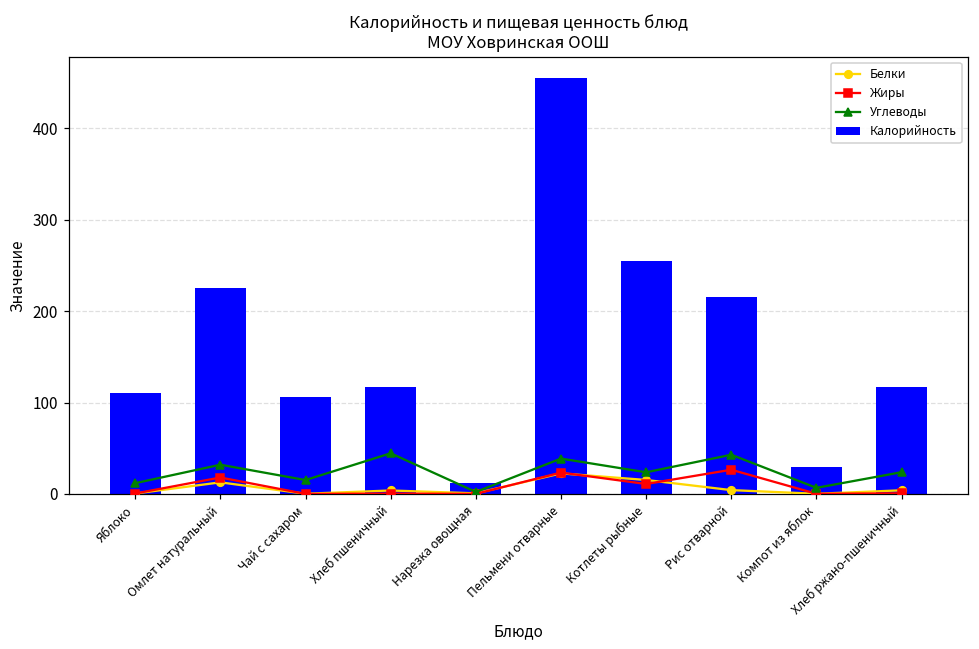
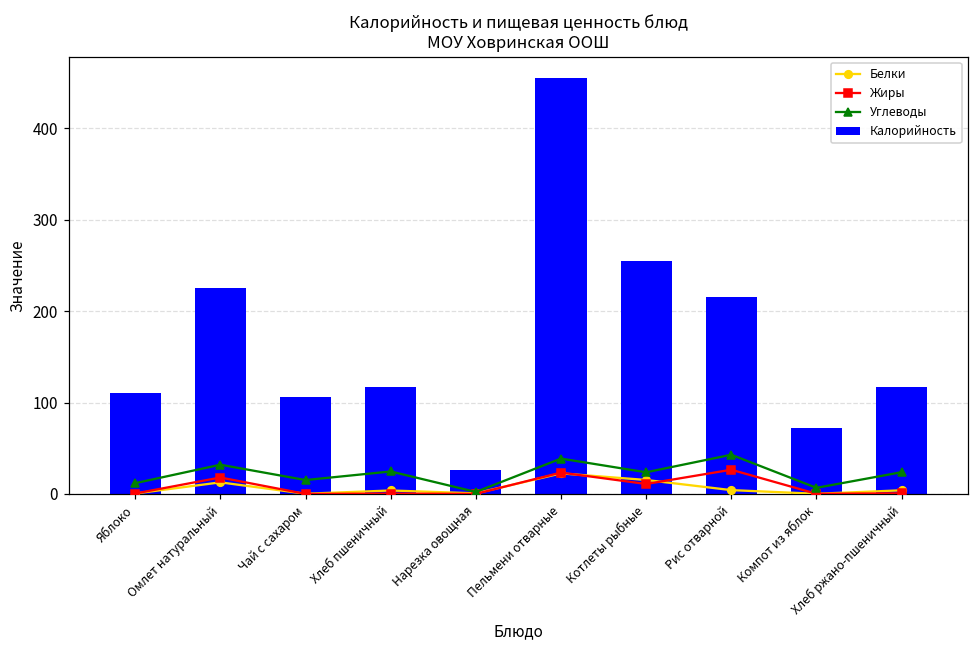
Углеводы, Хлеб пшеничный: 40 -> 20
Калорийность, Нарезка овощная: 10 -> 30
Калорийность, Компот из яблок: 30 -> 70
